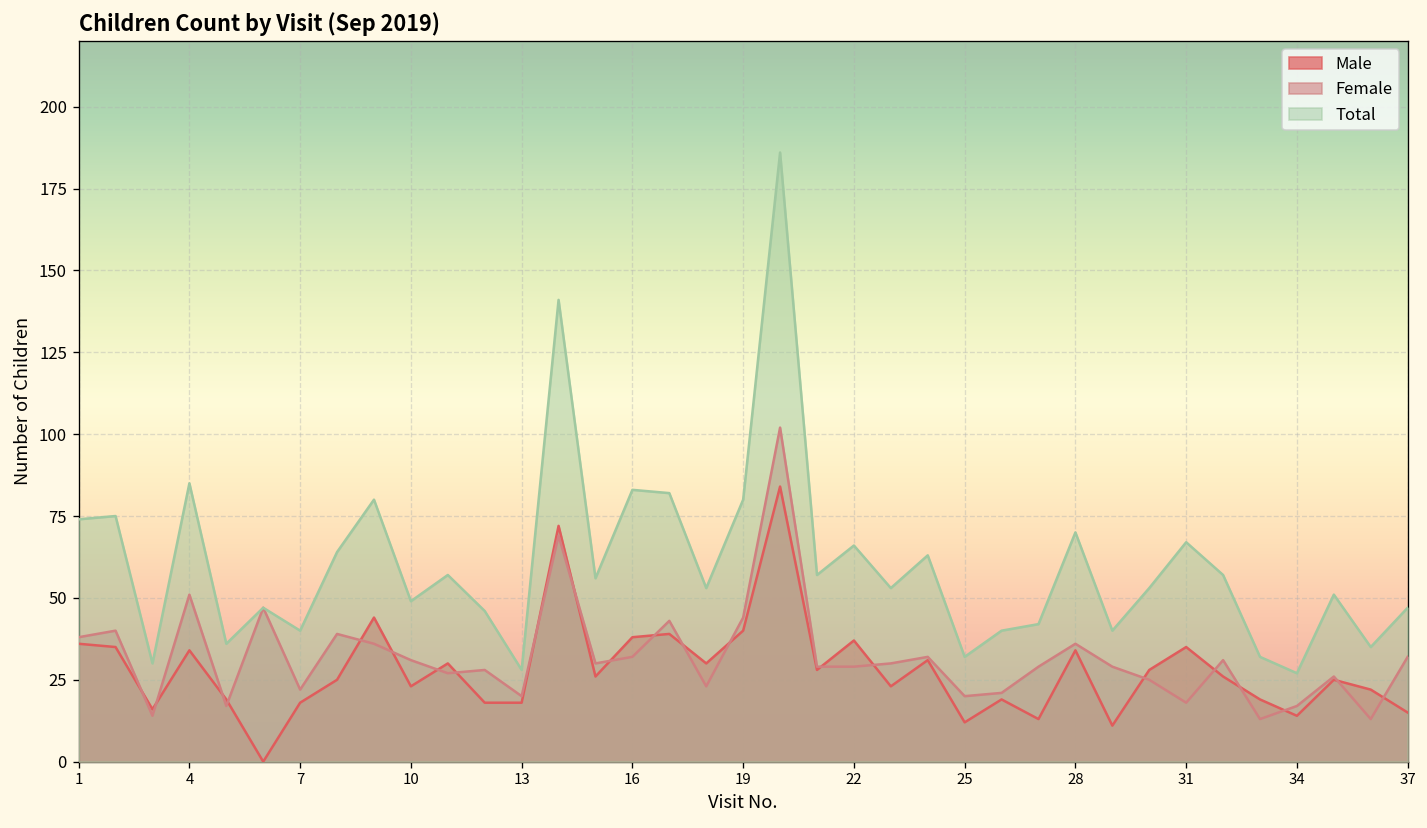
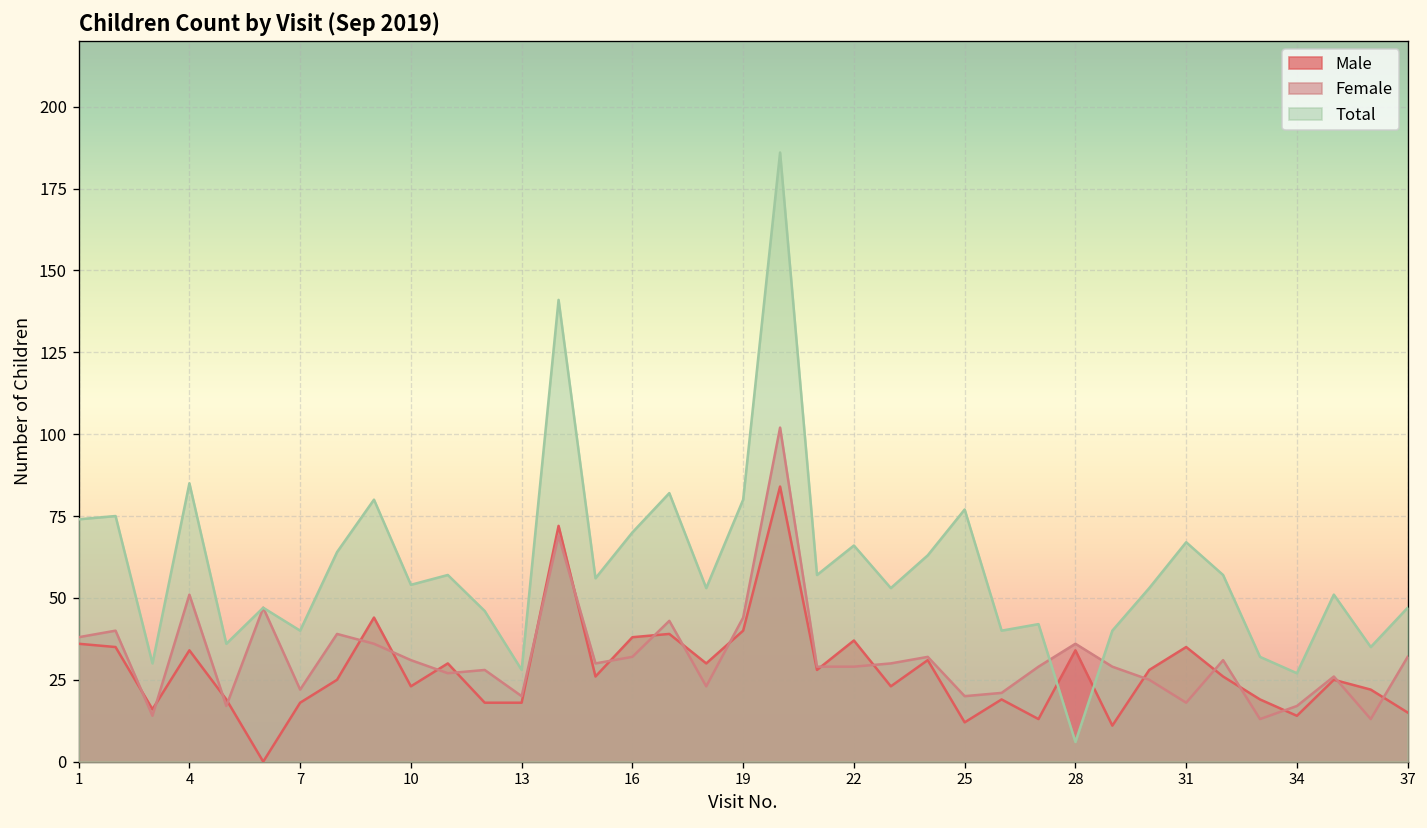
Total, 10: 49 -> 54
Total, 16: 83 -> 70
Total, 25: 32 -> 77
Total, 28: 70 -> 6
